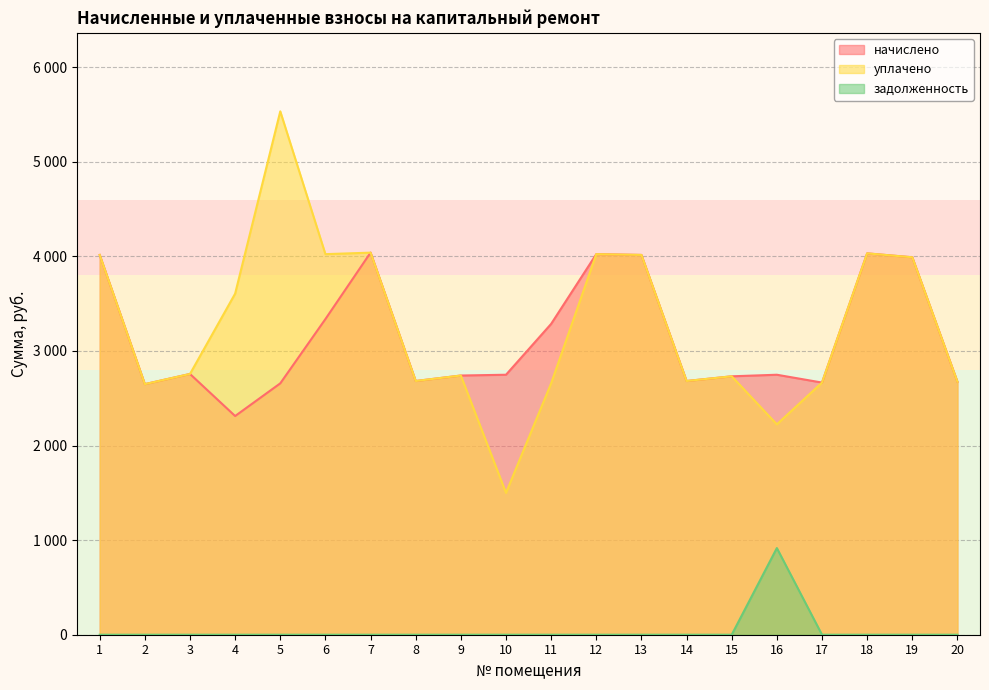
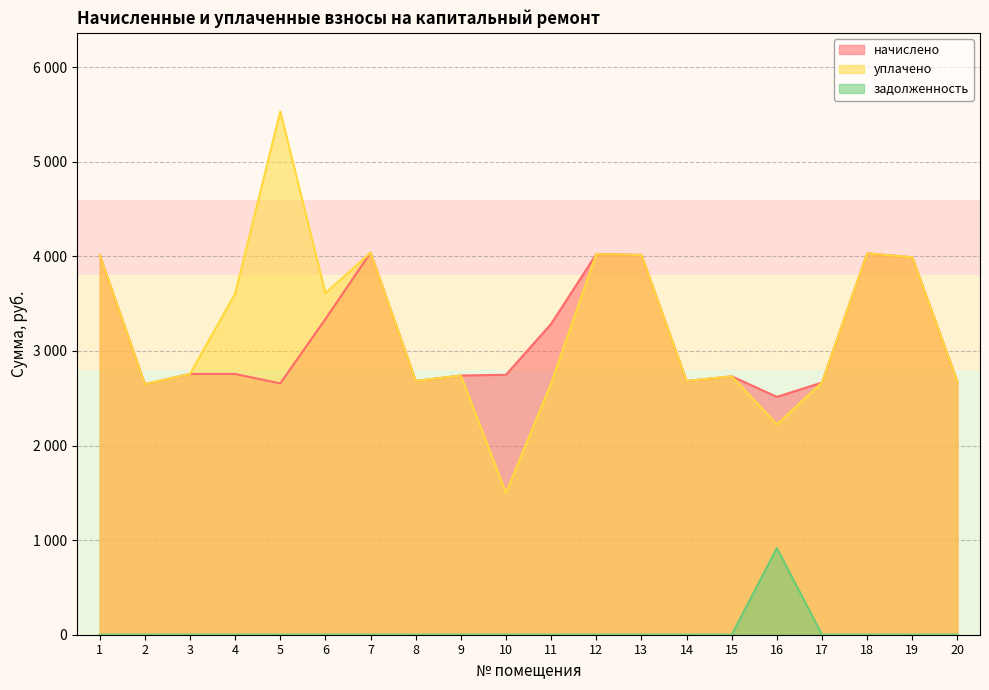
начислено, 4: 2300 -> 2800
уплачено, 6: 4000 -> 3600
начислено, 16: 2700 -> 2500
